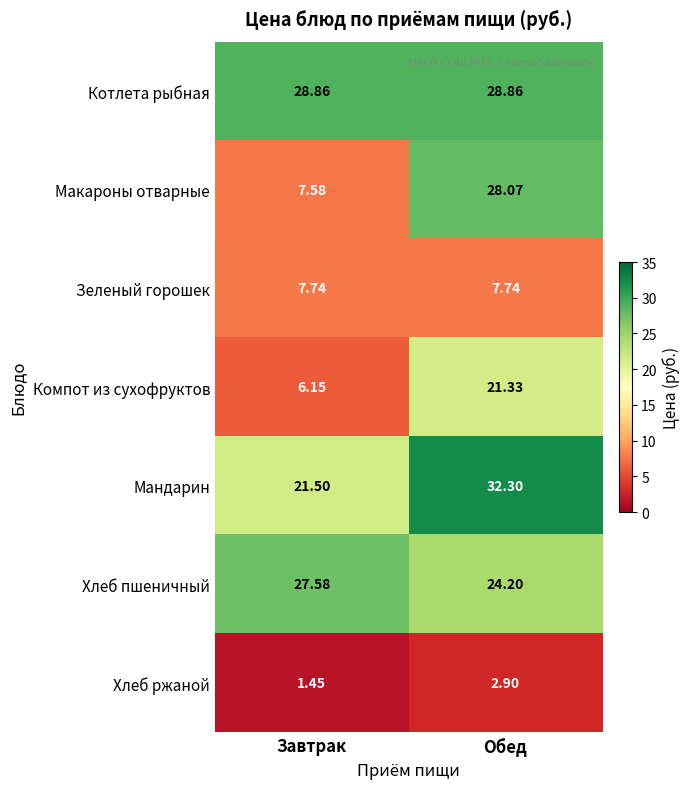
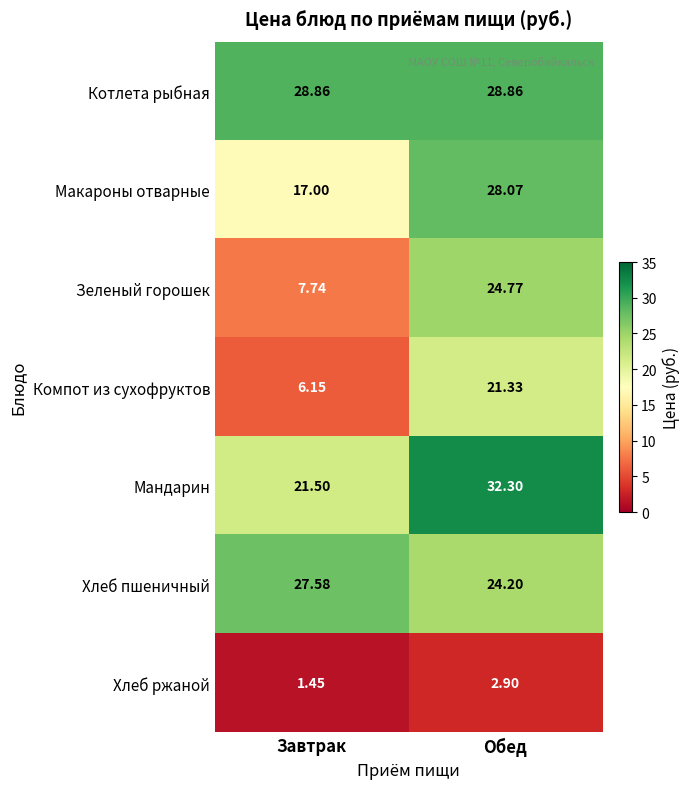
Макароны отварные, Завтрак: 7.58 -> 17.00
Зеленый горошек, Обед: 7.74 -> 24.77
